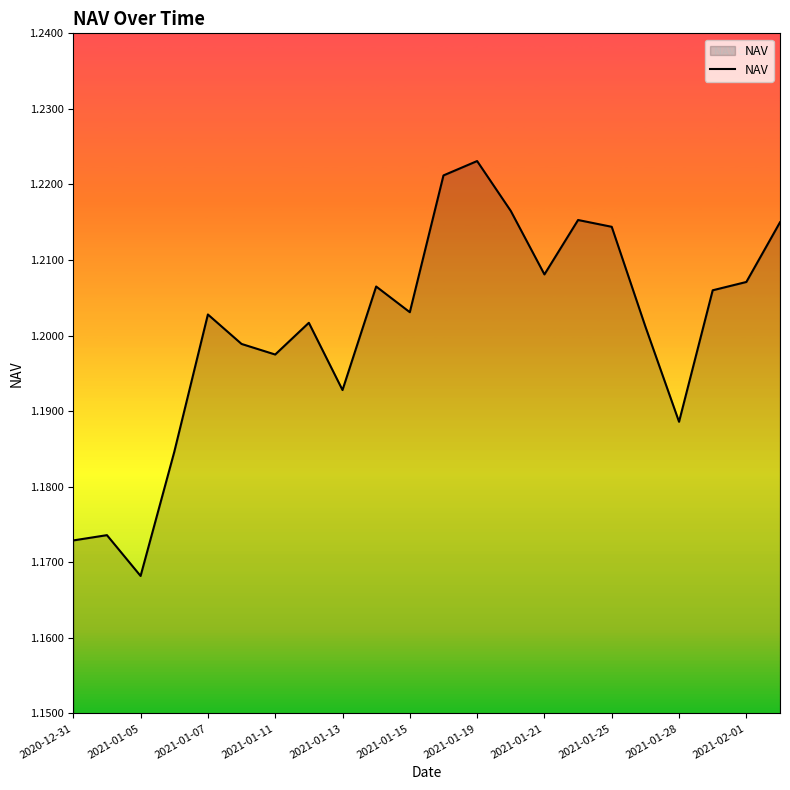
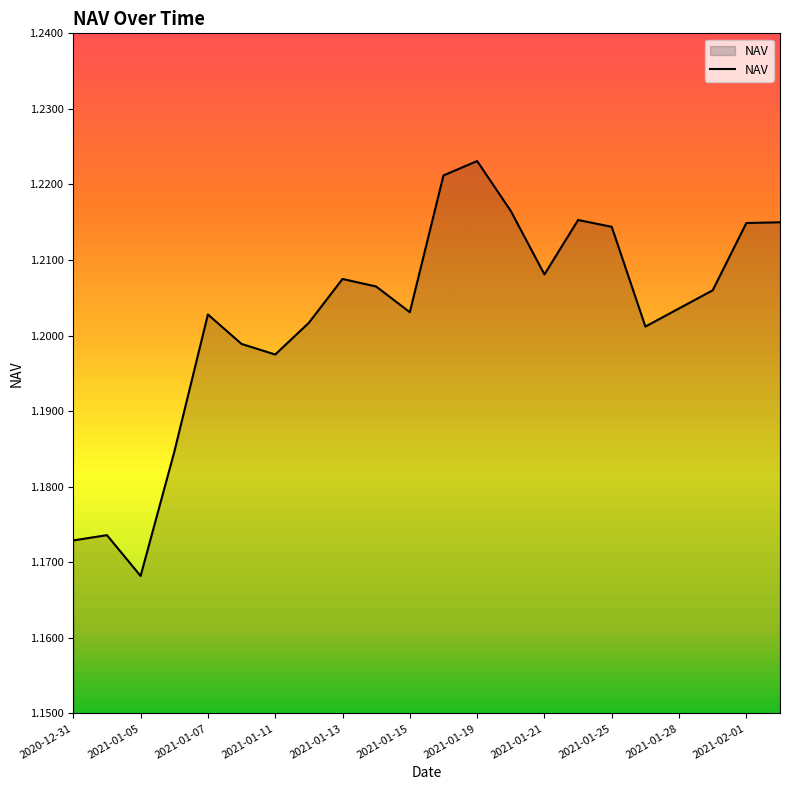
2021-01-13: 1.193 -> 1.208
2021-01-28: 1.189 -> 1.204
2021-02-01: 1.207 -> 1.215
